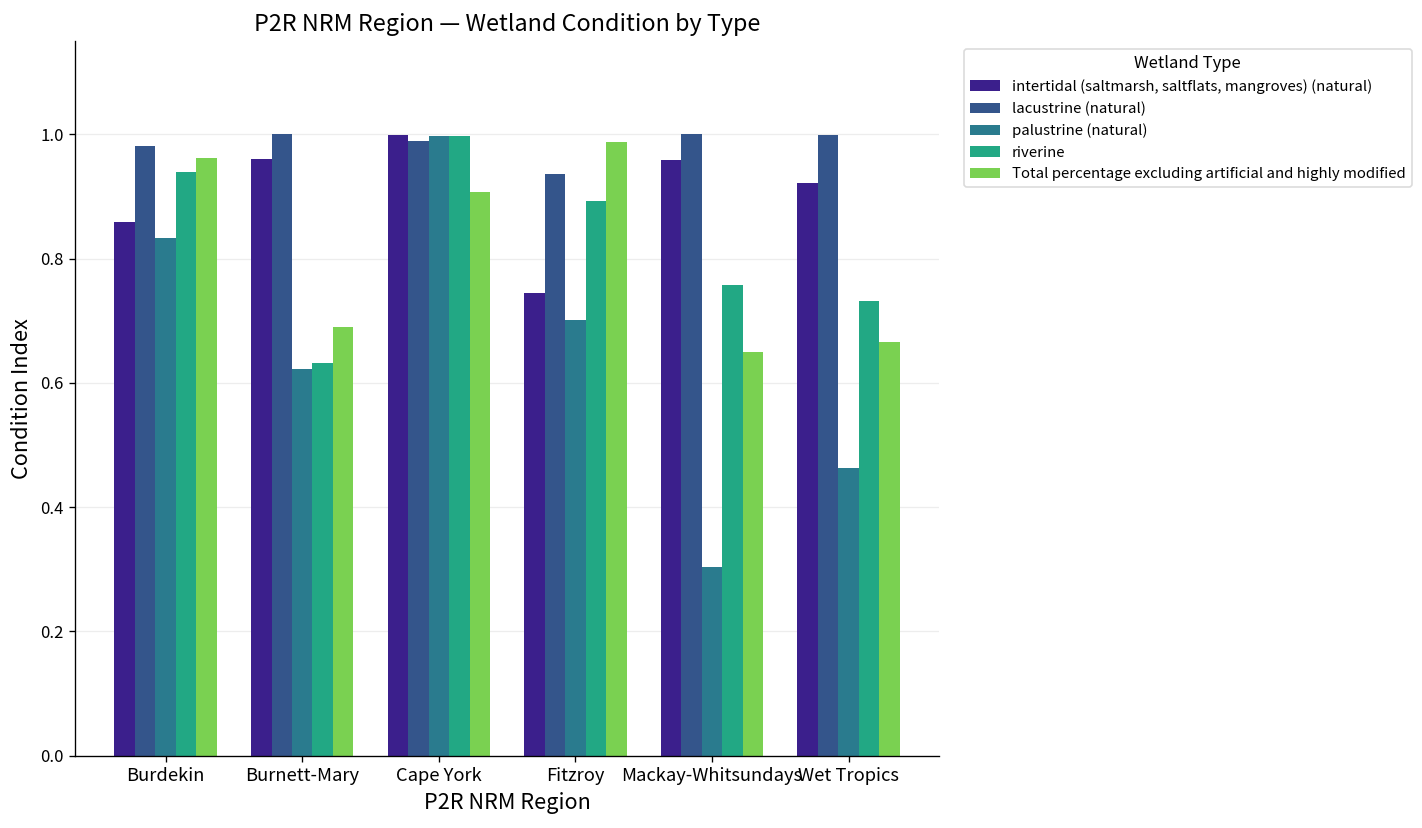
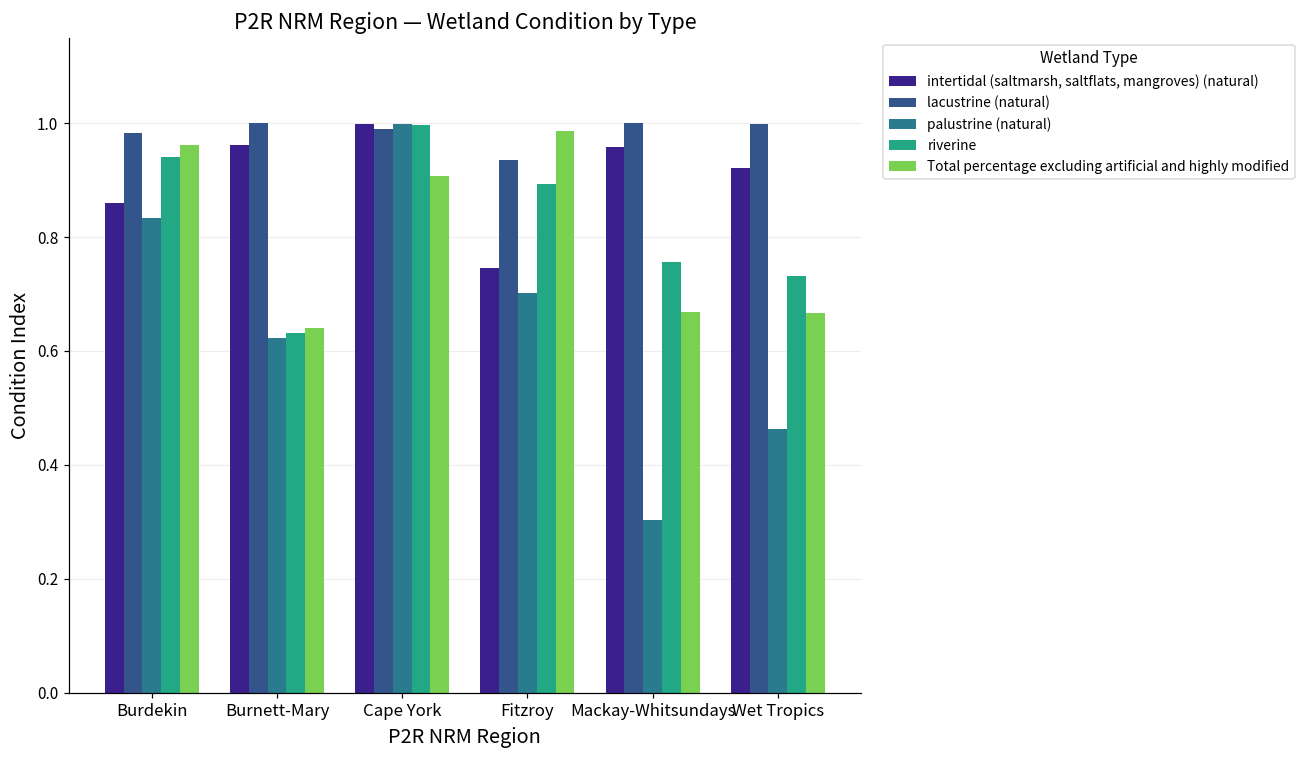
Total percentage excluding artificial and highly modified, Burnett-Mary: 0.69 -> 0.64
Total percentage excluding artificial and highly modified, Mackay-Whitsundays: 0.65 -> 0.67
